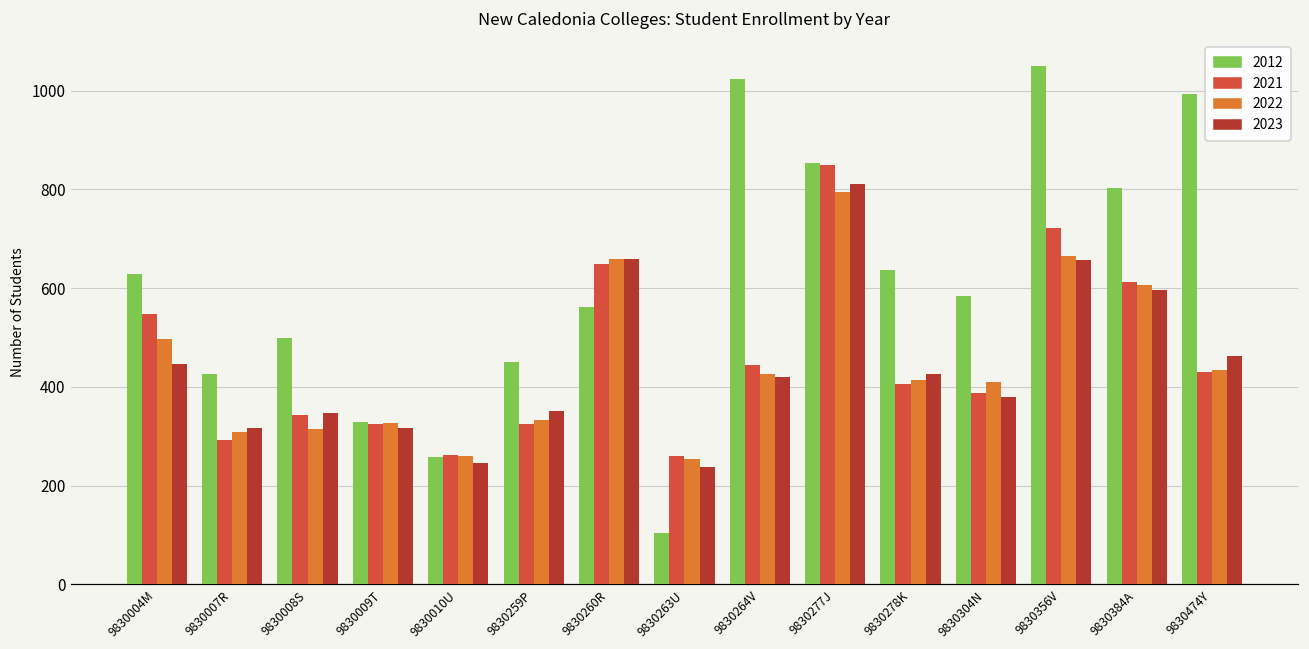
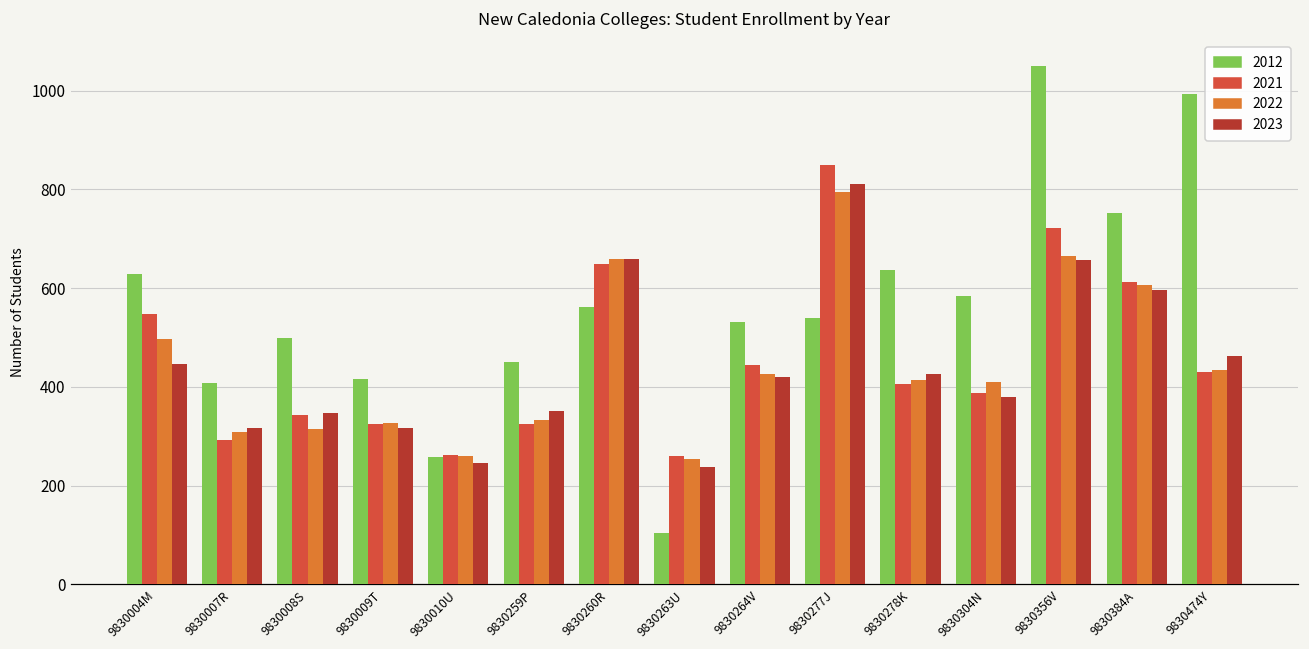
2012, 9830007R: 430 -> 410
2012, 9830009T: 330 -> 420
2012, 9830264V: 1020 -> 530
2012, 9830277J: 850 -> 540
2012, 9830384A: 800 -> 750
